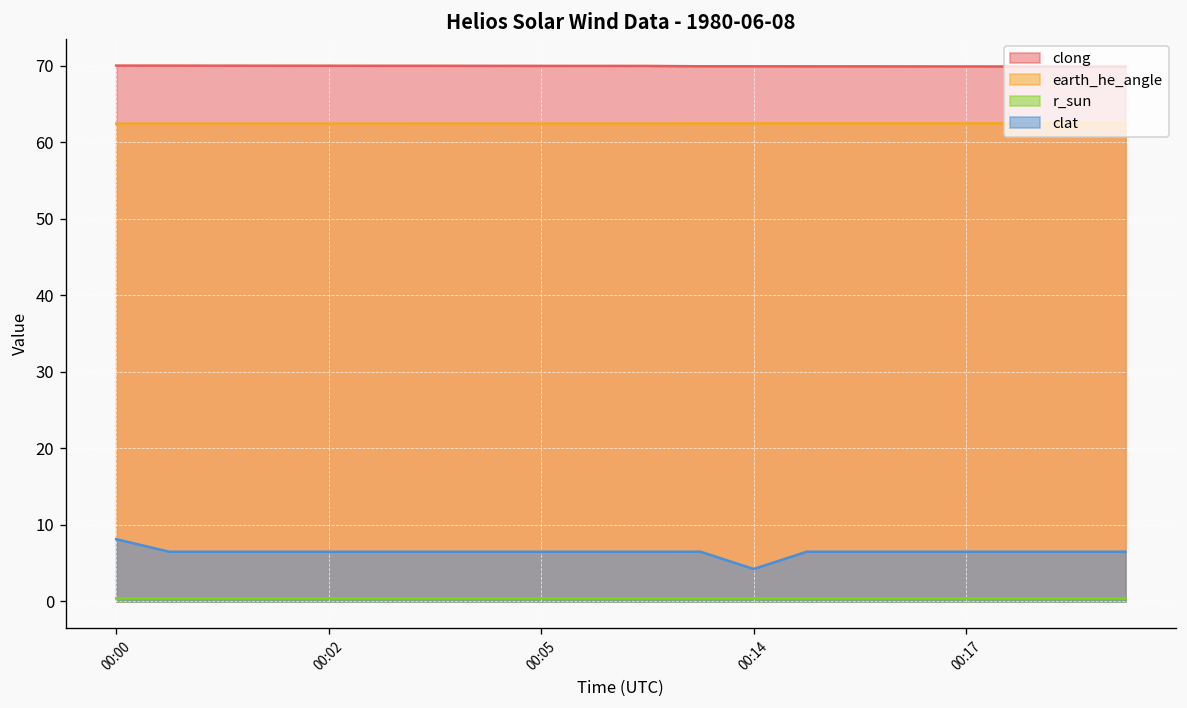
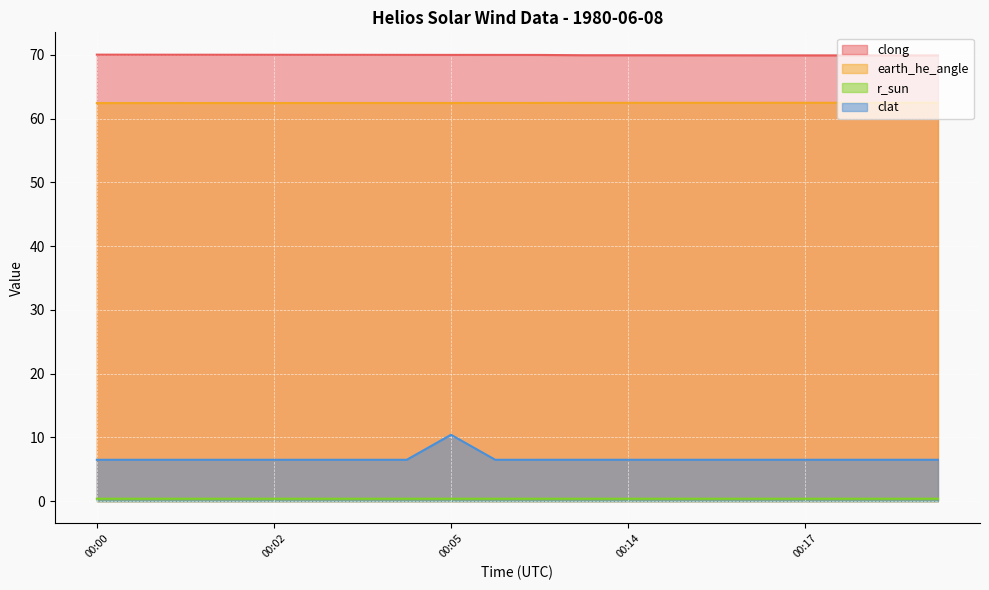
clat, 00:00: 8 -> 6
clat, 00:05: 6 -> 10
clat, 00:14: 4 -> 6
